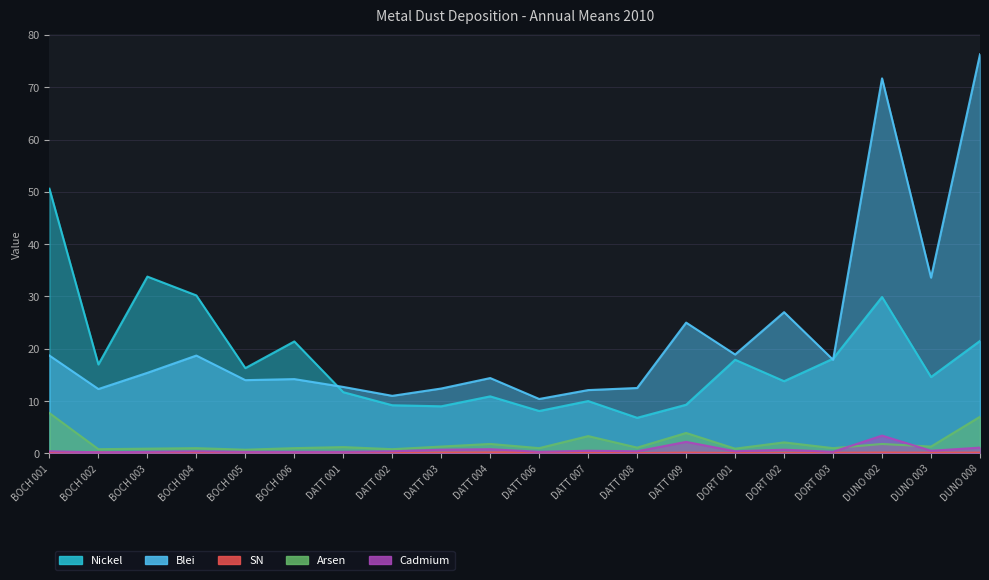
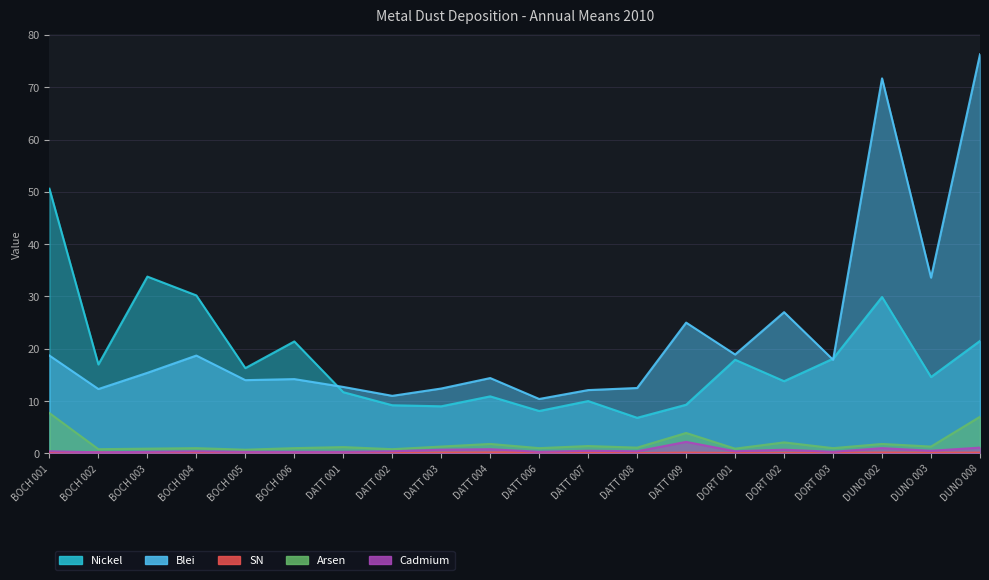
Arsen, DATT 007: 3 -> 1
Cadmium, DUNO 002: 3 -> 1
